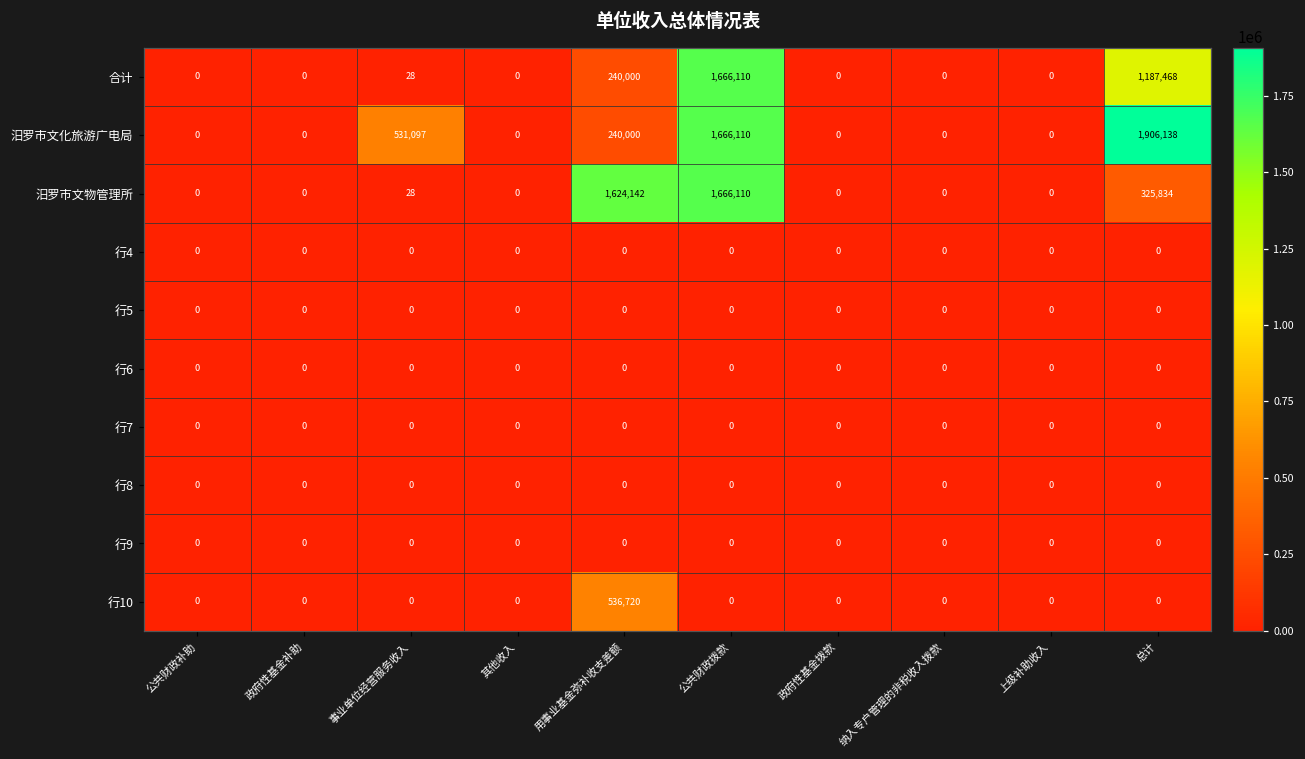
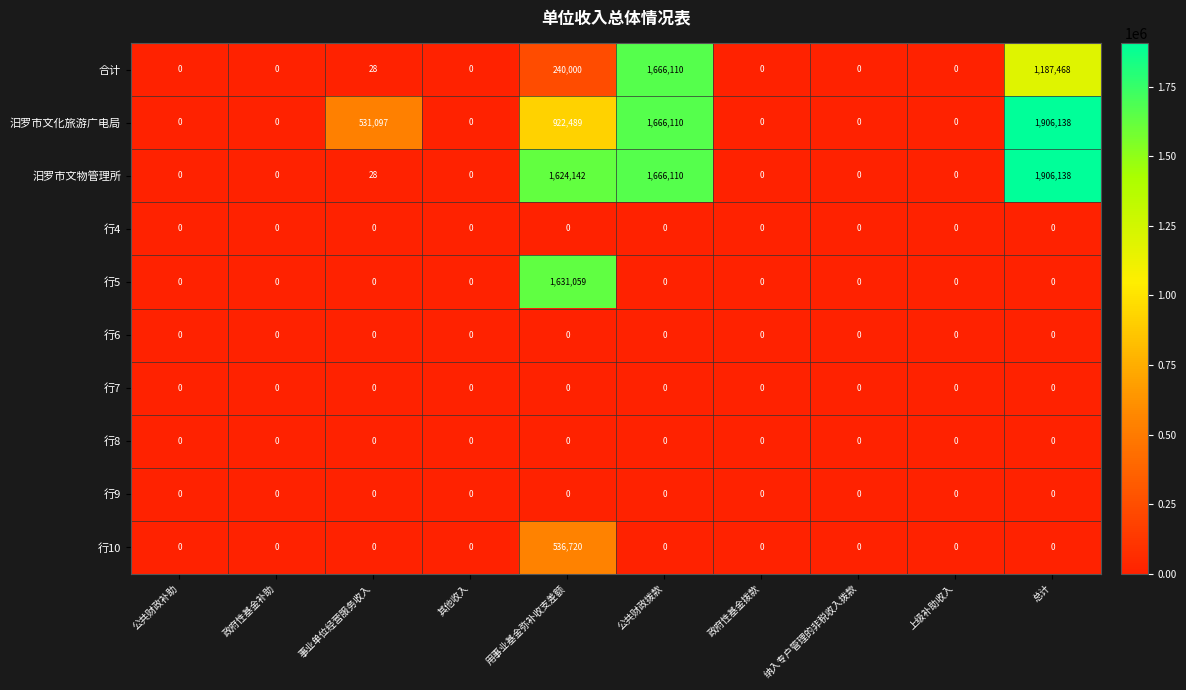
汨罗市文化旅游广电局, 用事业基金弥补收支差额: 240,000 -> 922,489
汨罗市文物管理所, 总计: 325,834 -> 1,906,138
行5, 用事业基金弥补收支差额: 0 -> 1,631,059
